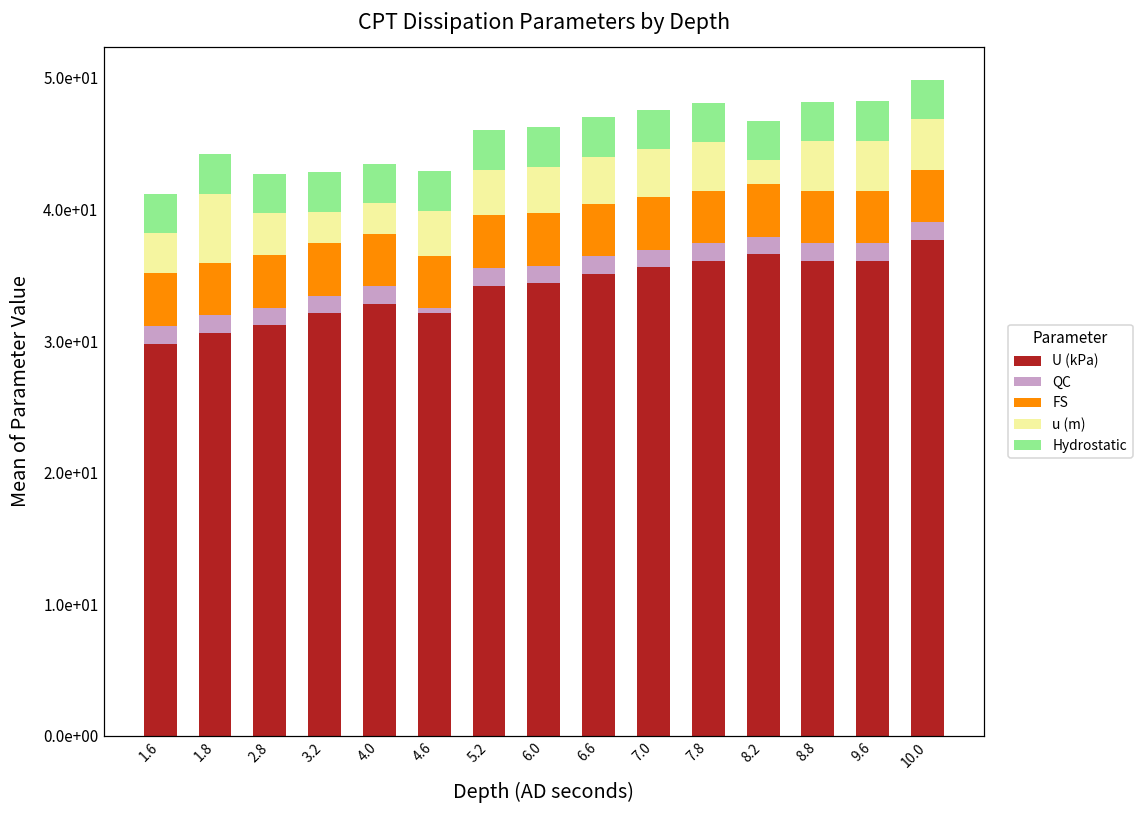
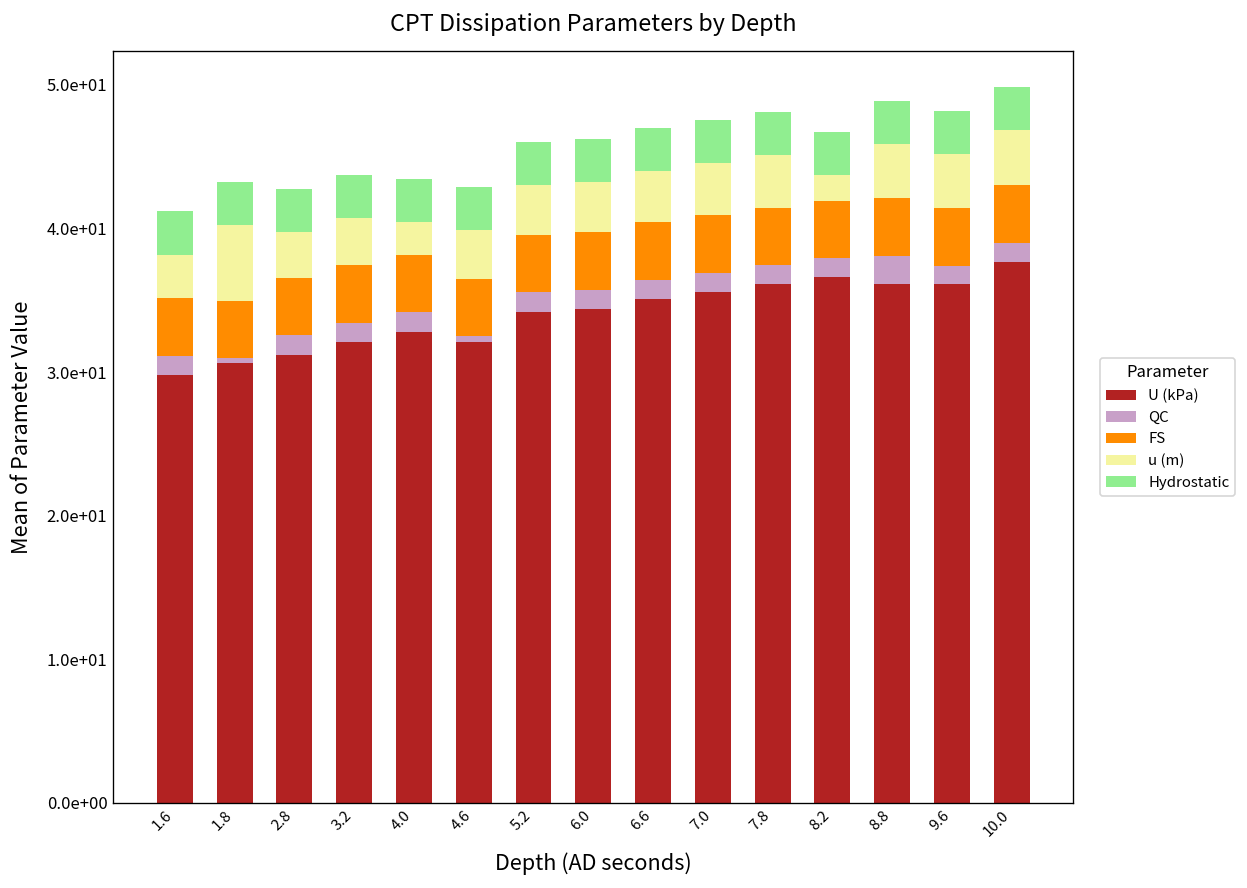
QC, 1.8: 1.4 -> 0.4
u (m), 3.2: 2.4 -> 3.3
QC, 8.8: 1.3 -> 2.0
